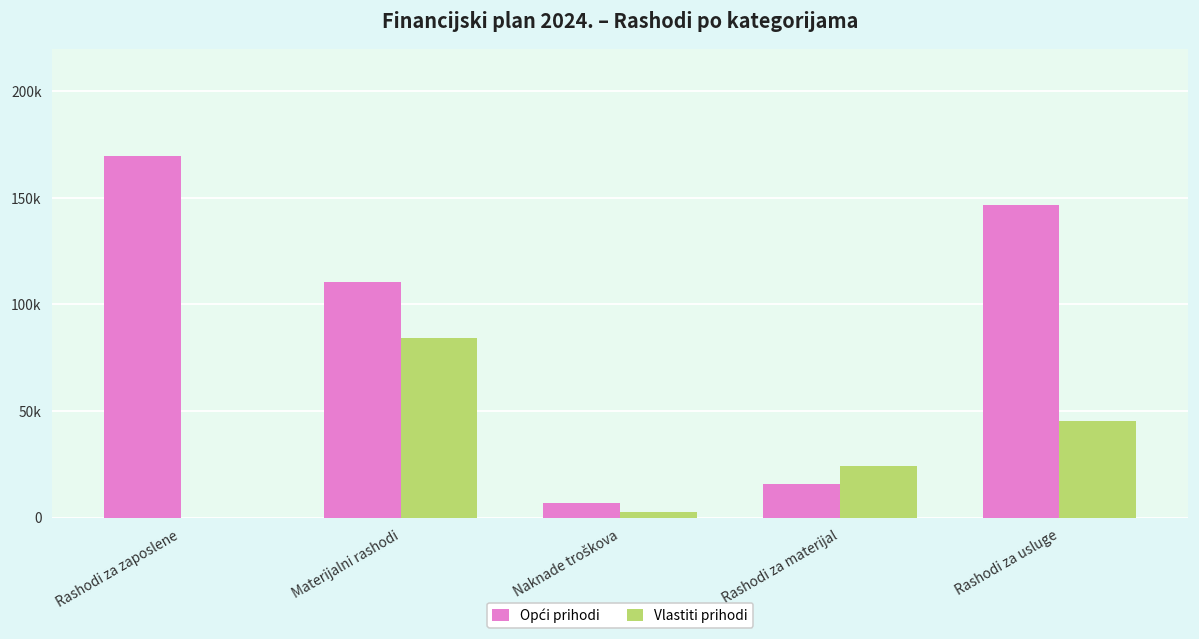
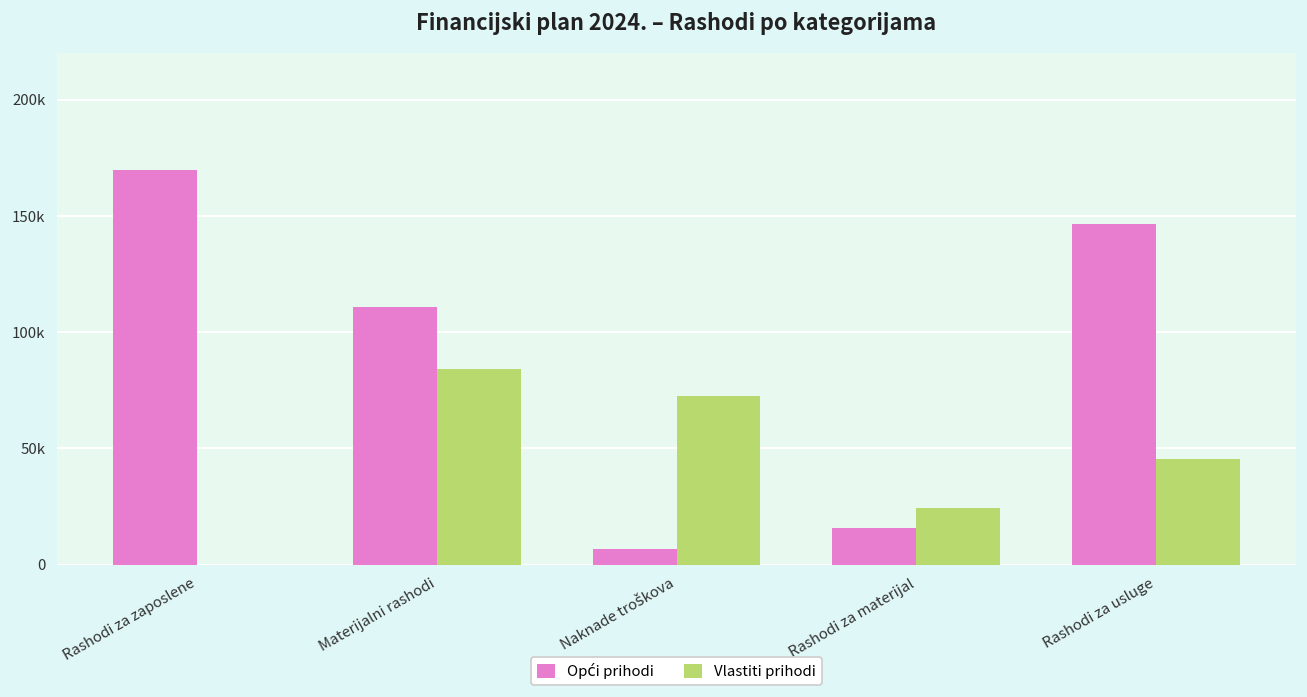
Vlastiti prihodi, Naknade troškova: 3000 -> 72000
